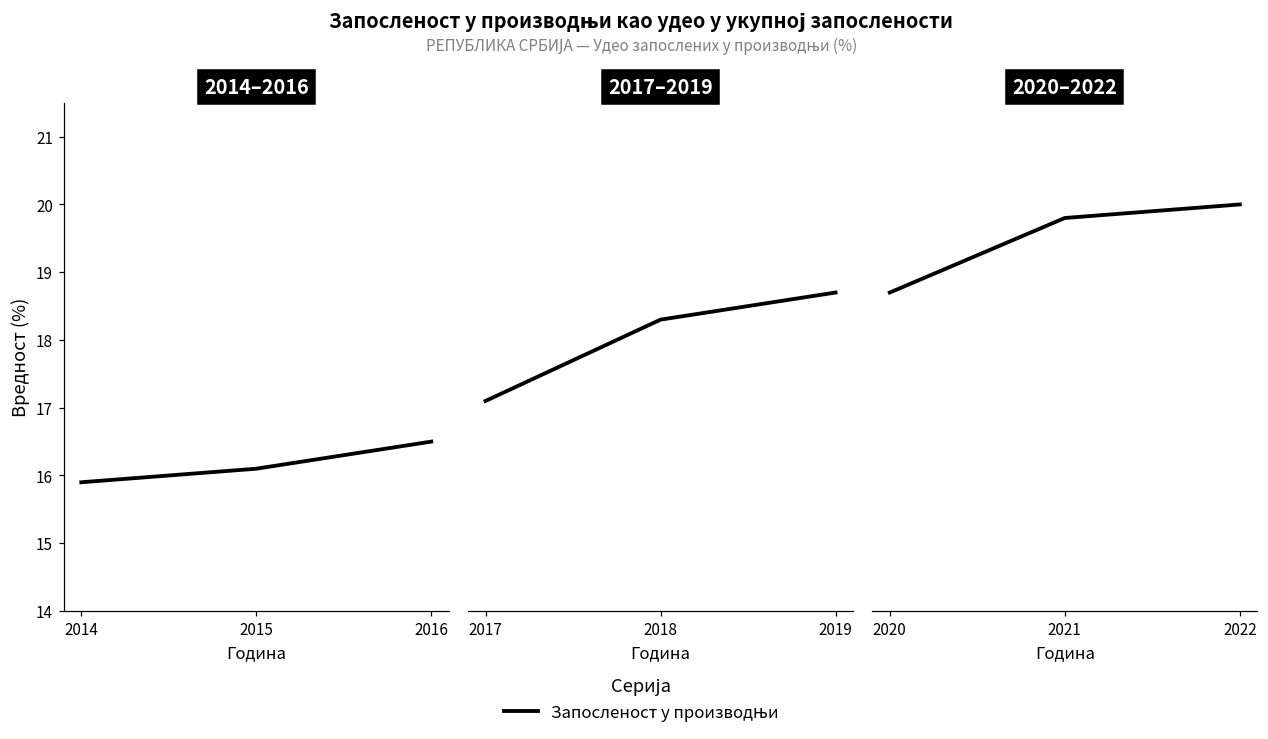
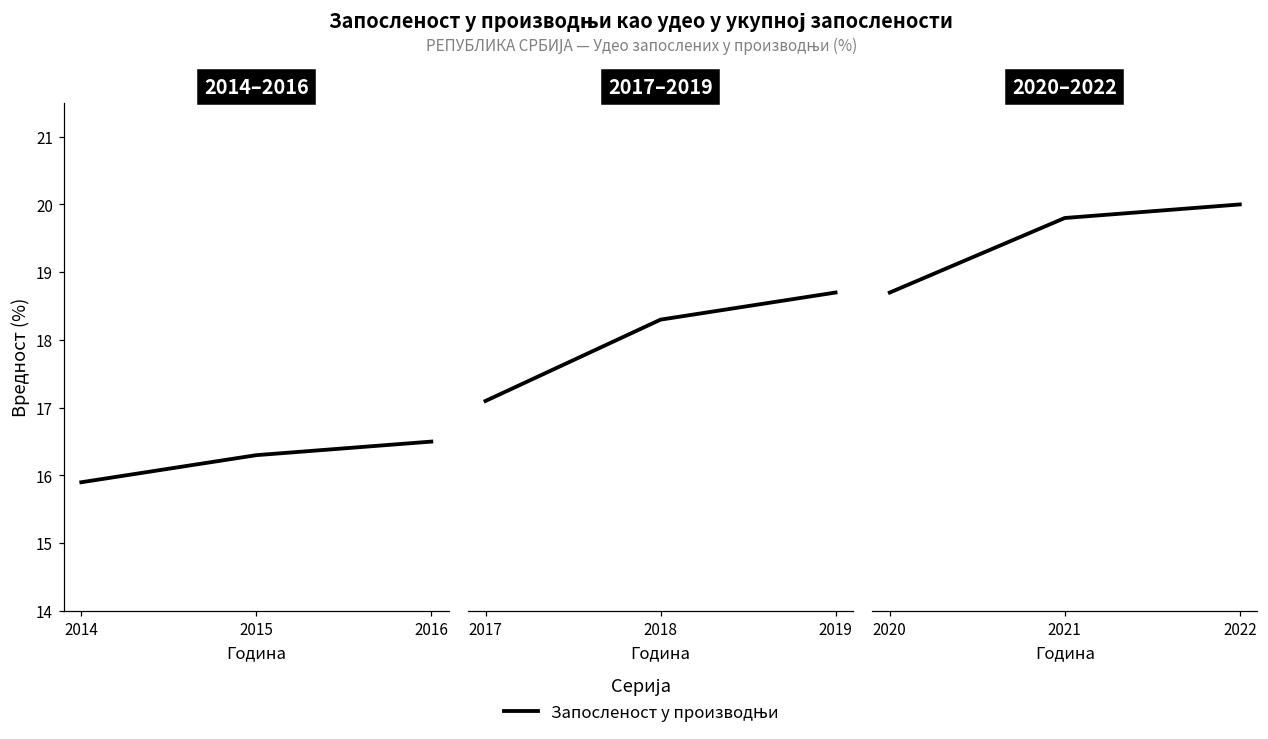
2014–2016, 2015: 16.1 -> 16.3
